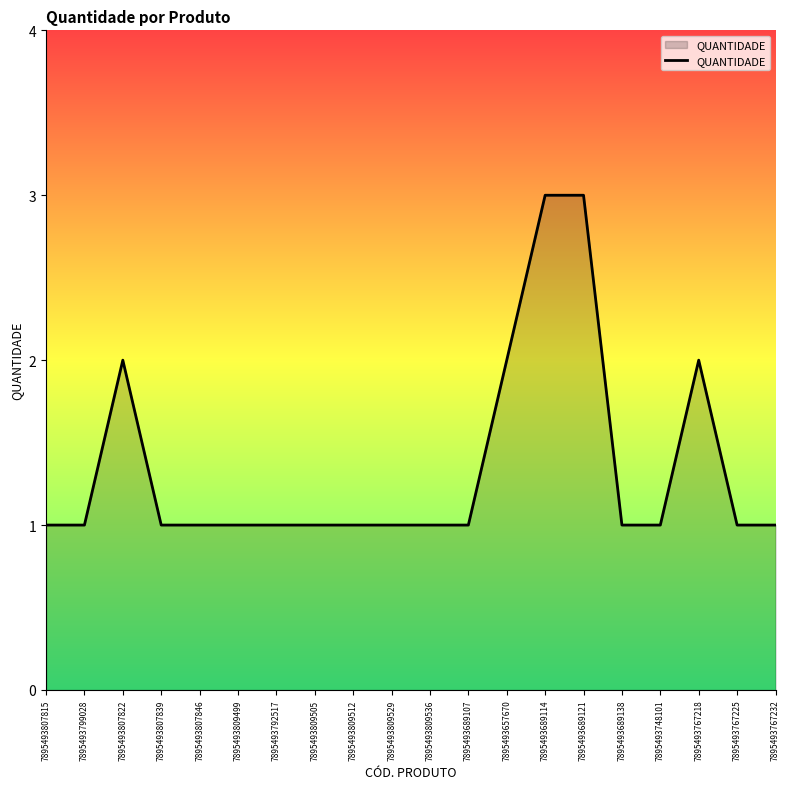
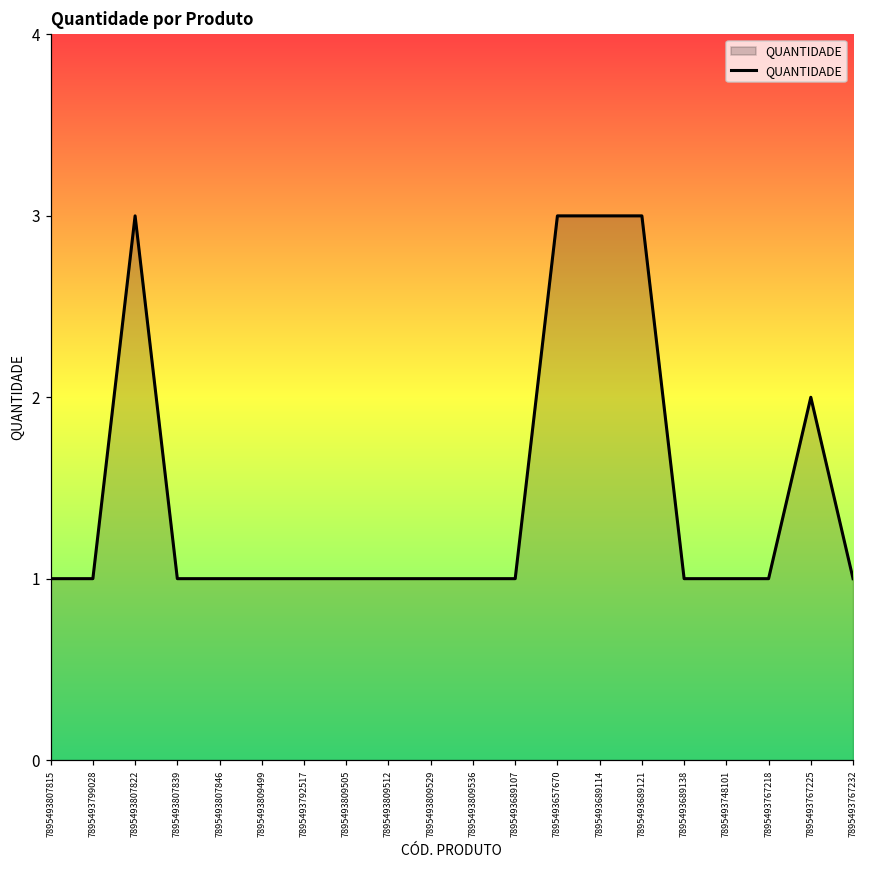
7895493807822: 2 -> 3
7895493657670: 2 -> 3
7895493767218: 2 -> 1
7895493767225: 1 -> 2
